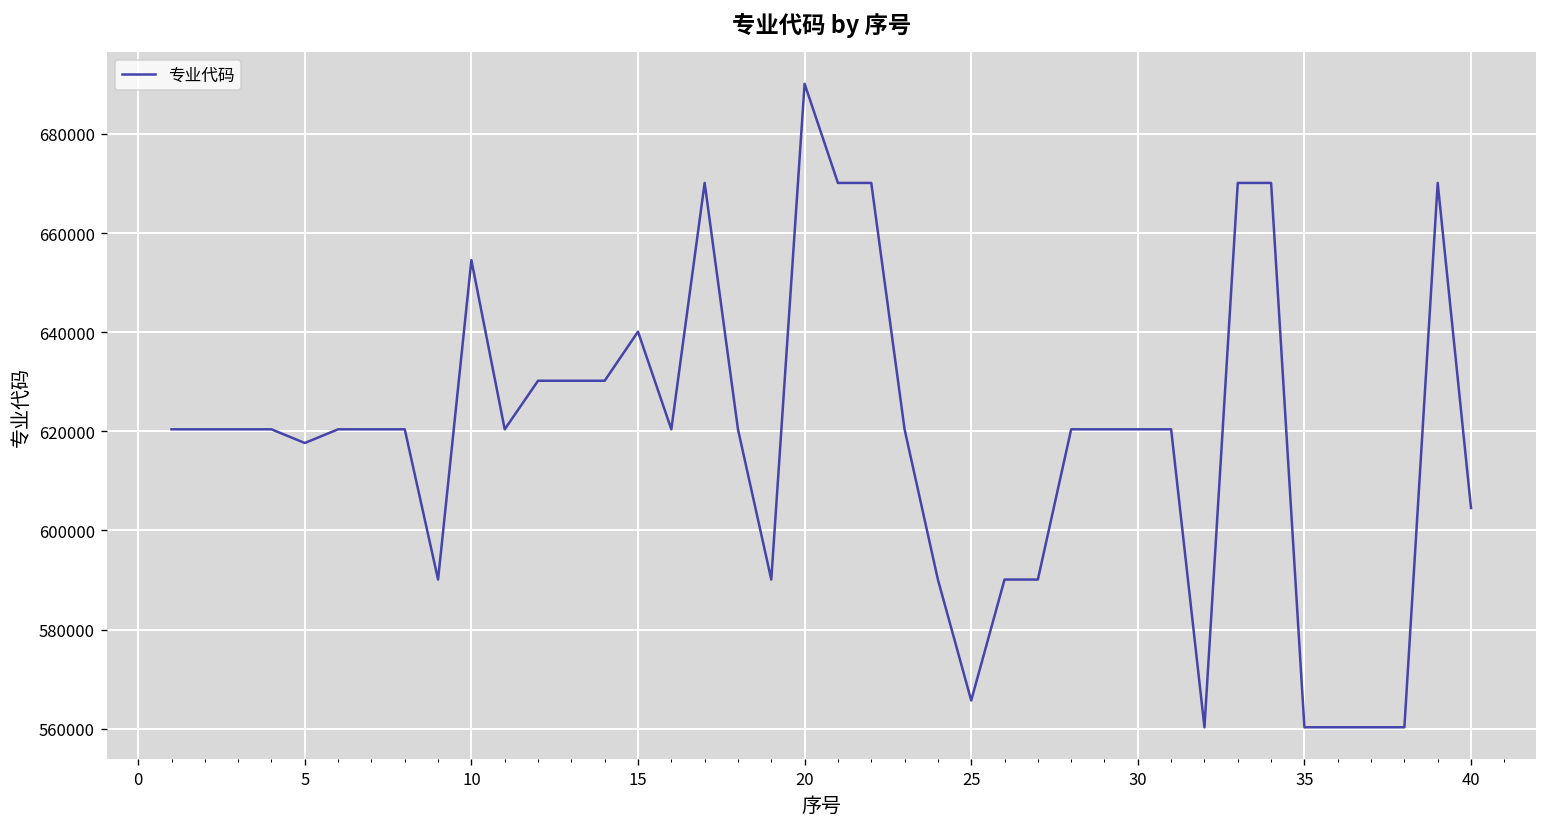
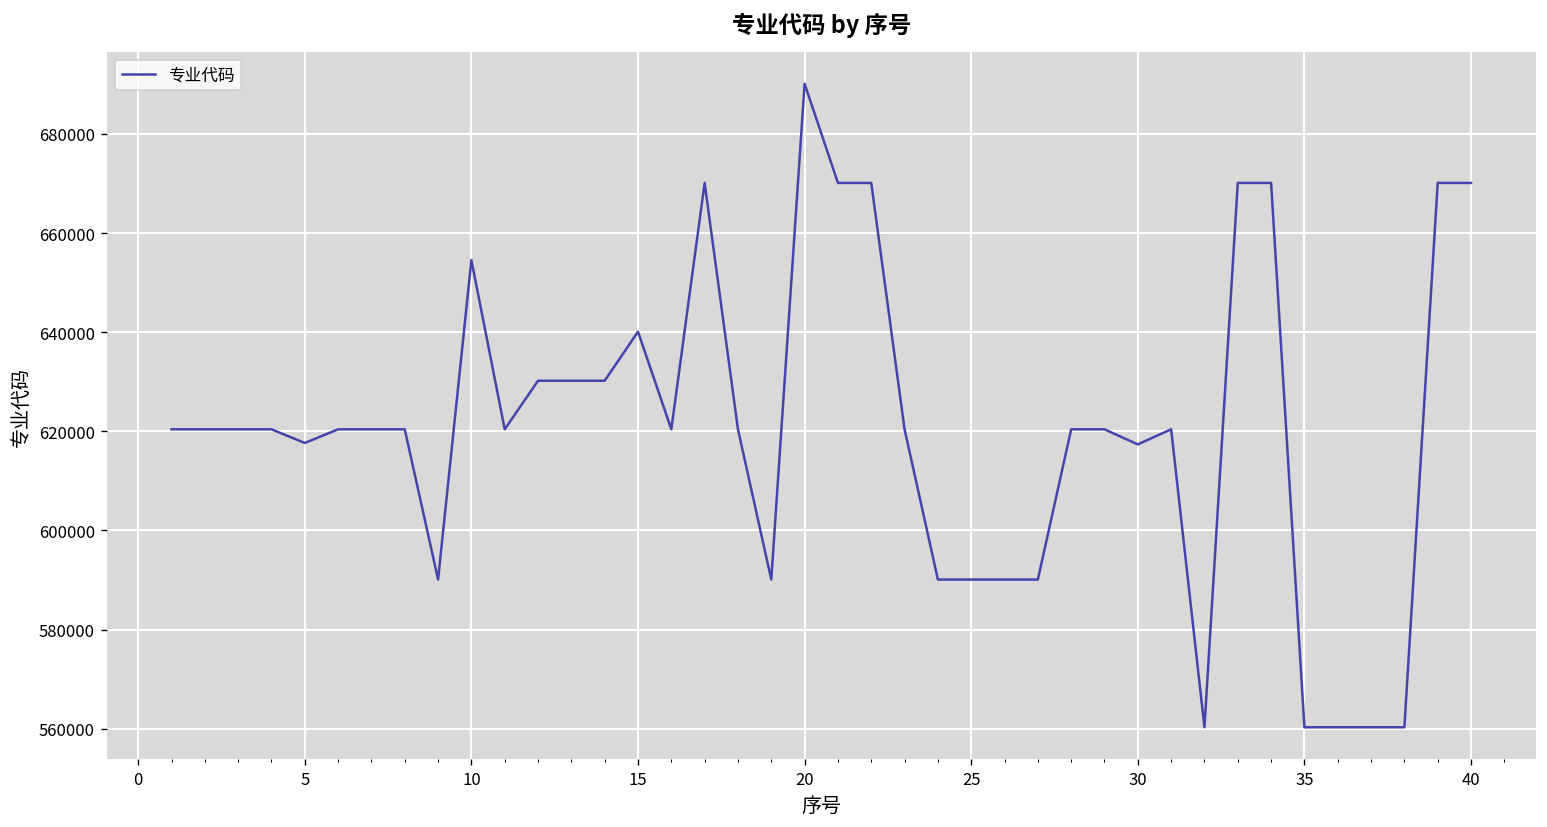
25: 566000 -> 590000
30: 620000 -> 617000
40: 605000 -> 670000
